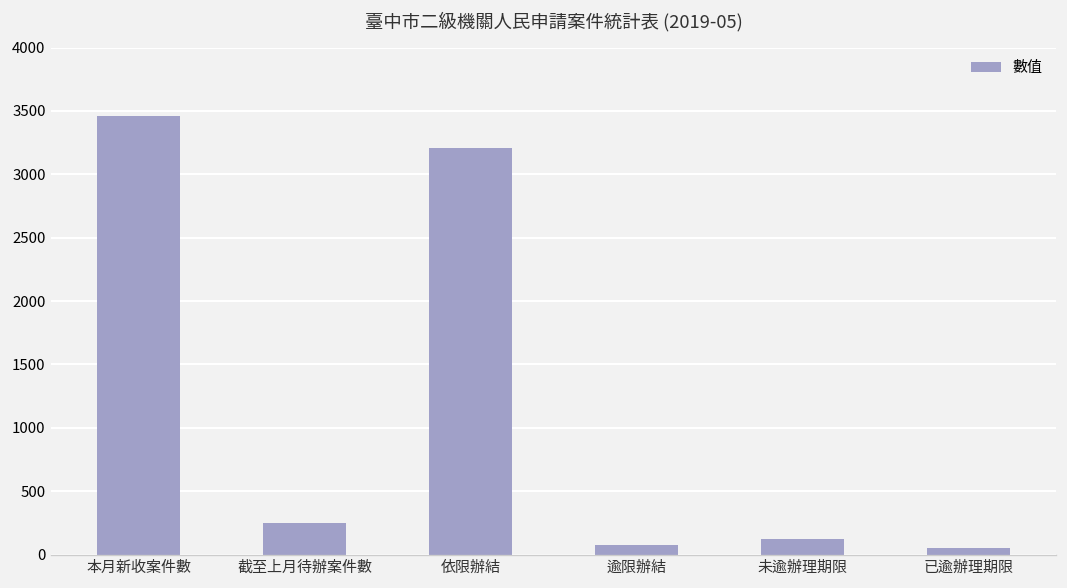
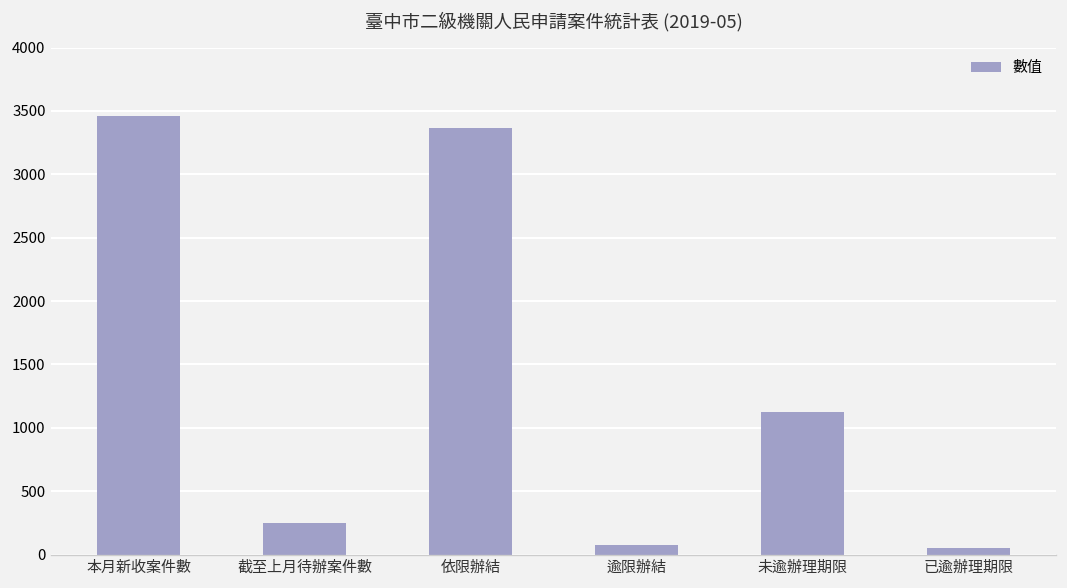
依限辦結: 3210 -> 3370
未逾辦理期限: 120 -> 1130
